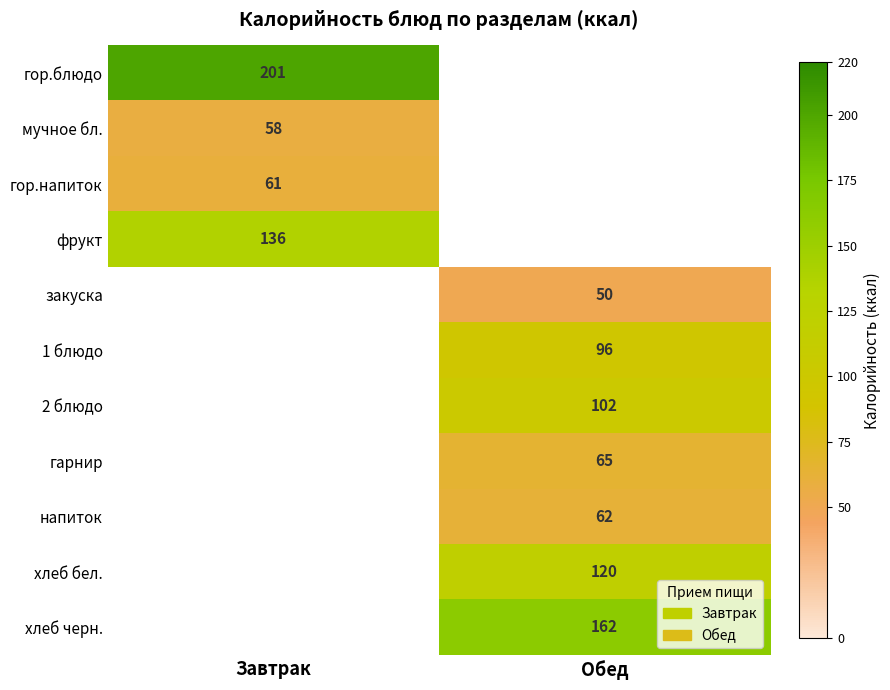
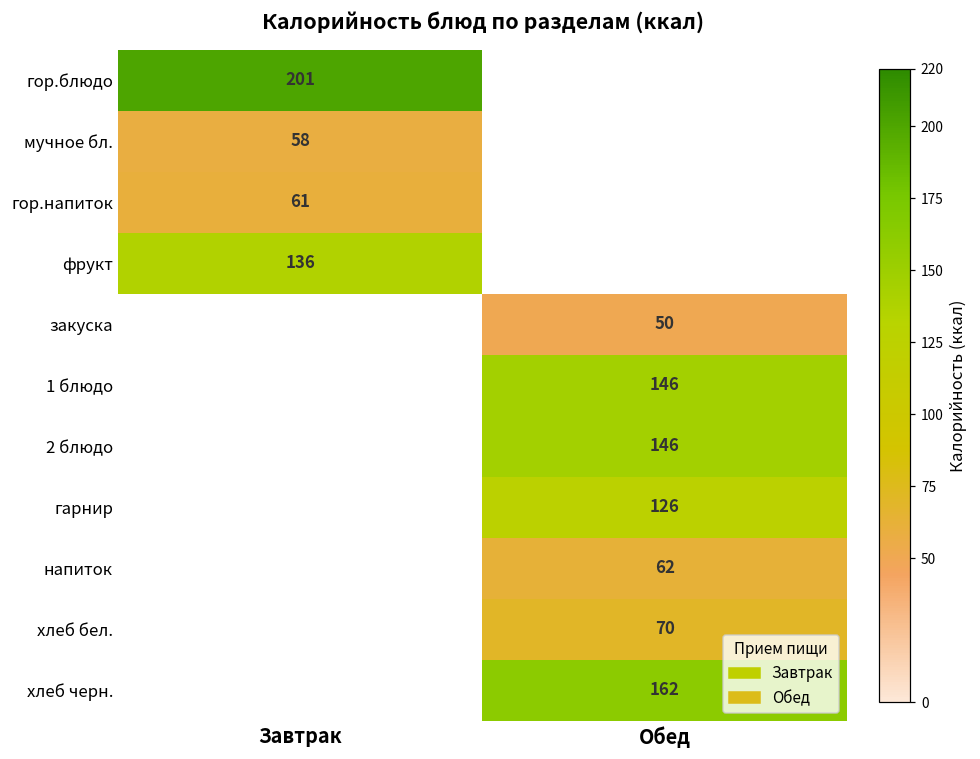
1 блюдо, Обед: 96 -> 146
2 блюдо, Обед: 102 -> 146
гарнир, Обед: 65 -> 126
хлеб бел., Обед: 120 -> 70
